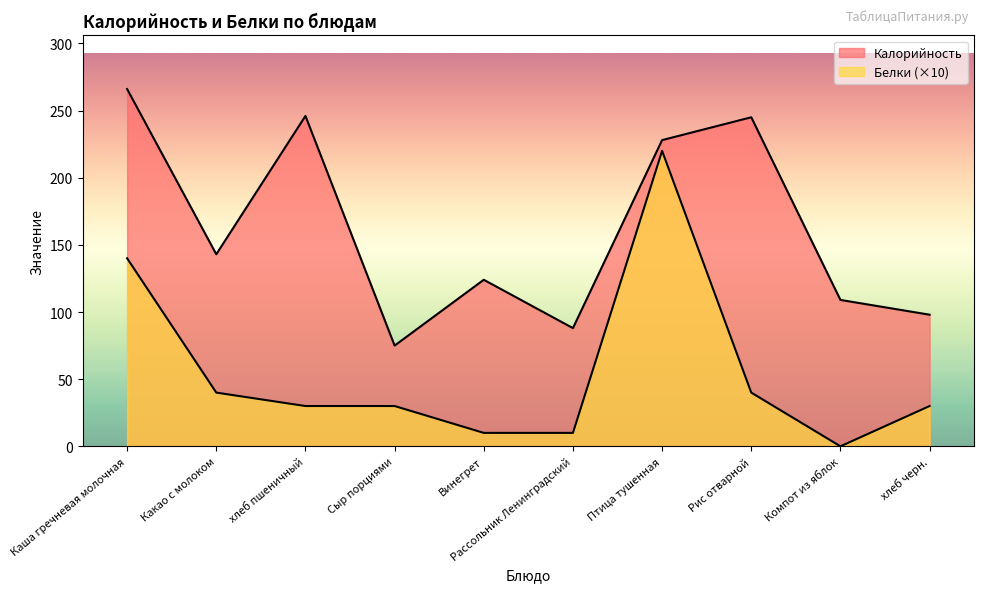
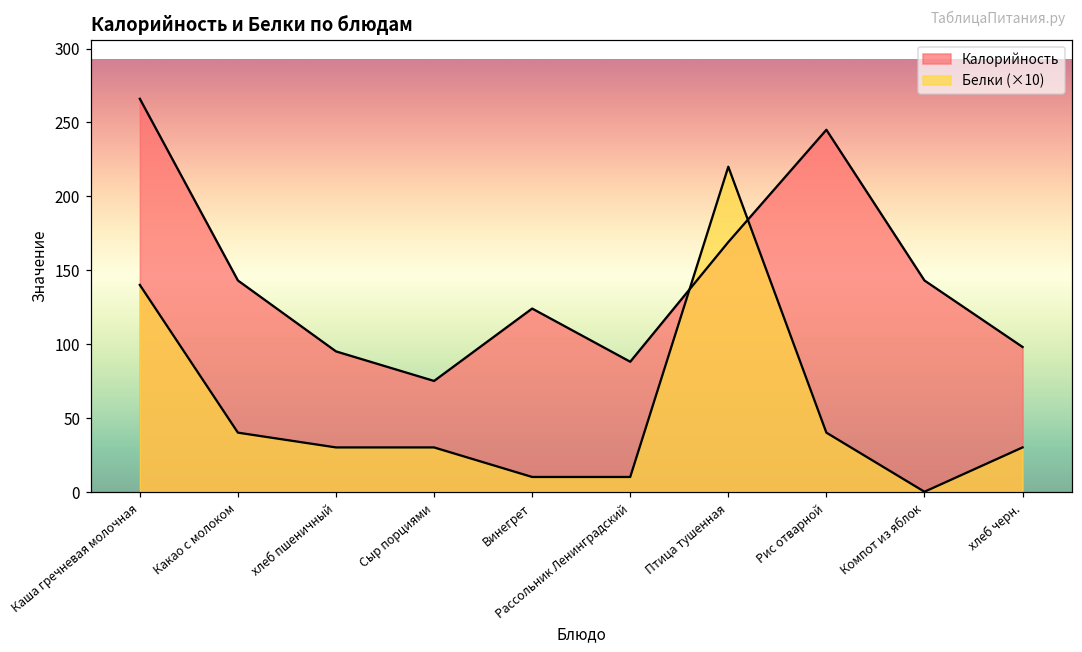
Калорийность, хлеб пшеничный: 246 -> 95
Калорийность, Птица тушенная: 228 -> 169
Калорийность, Компот из яблок: 109 -> 143
